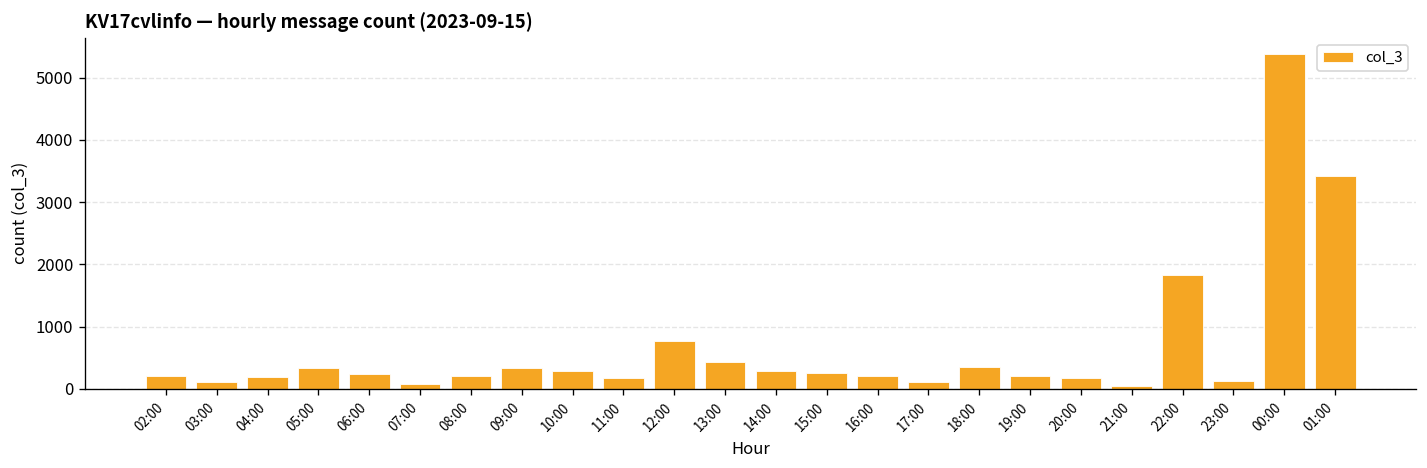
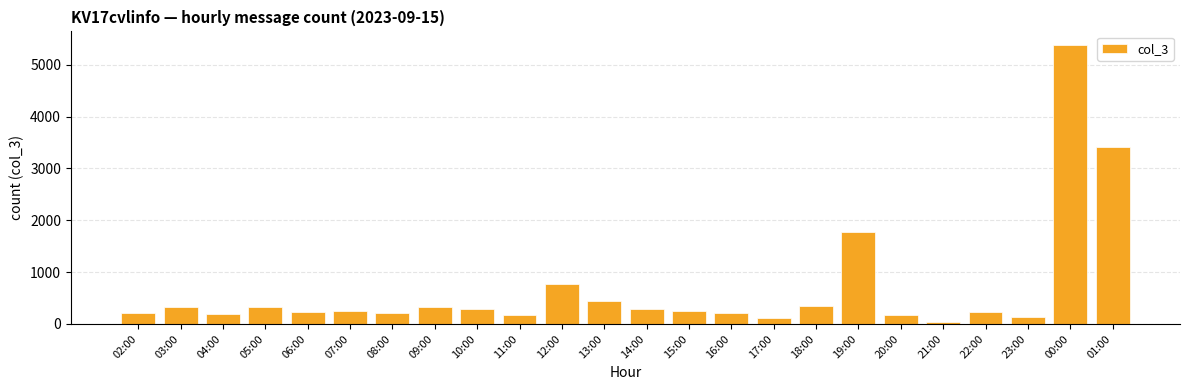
03:00: 100 -> 300
07:00: 100 -> 300
19:00: 200 -> 1800
22:00: 1800 -> 200
